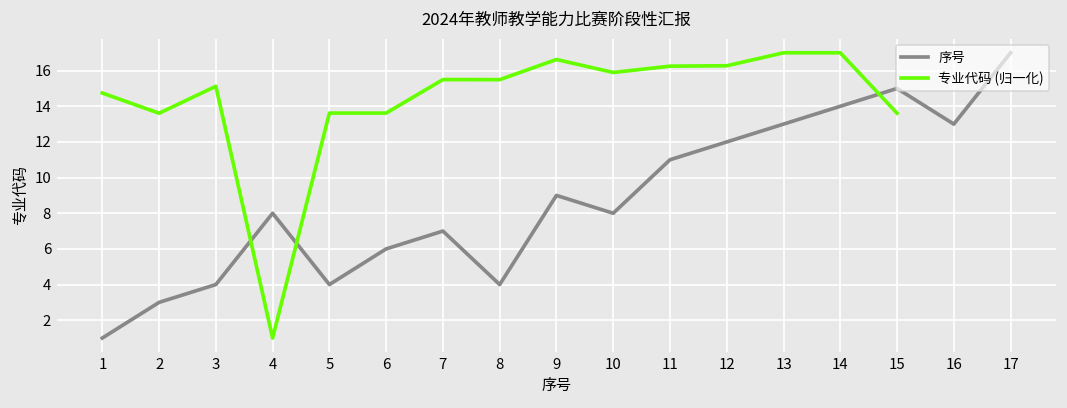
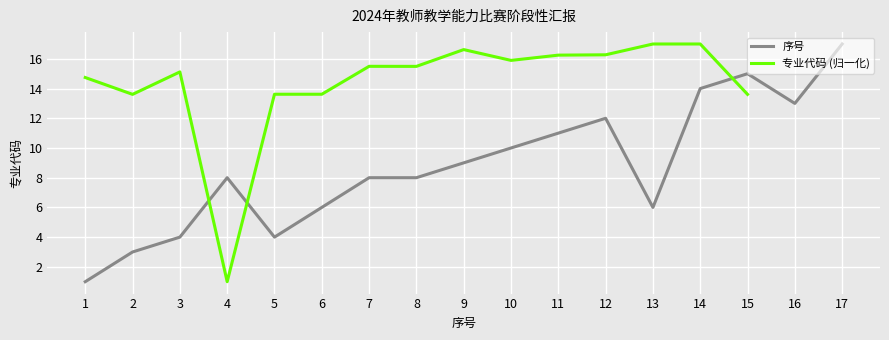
序号, 7: 7 -> 8
序号, 8: 4 -> 8
序号, 10: 8 -> 10
序号, 13: 13 -> 6
